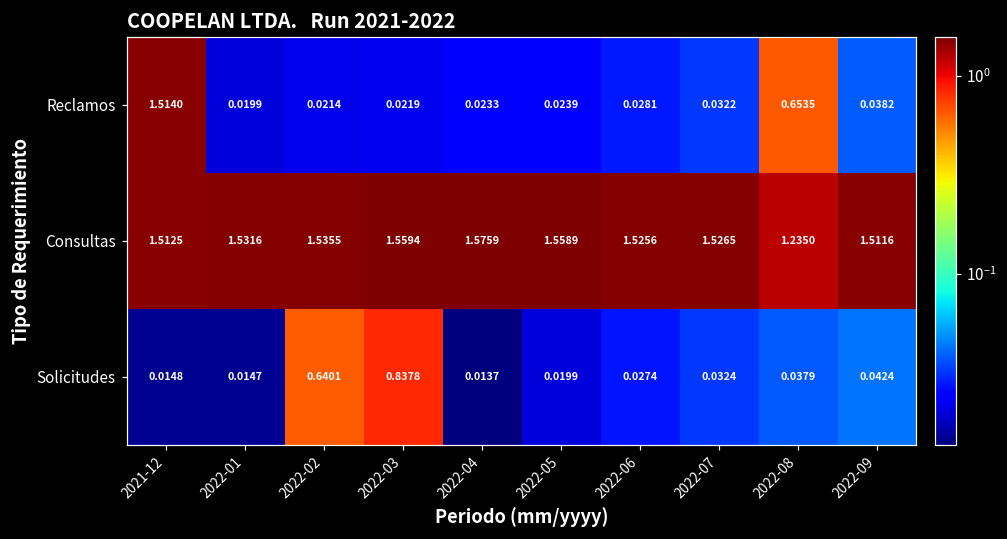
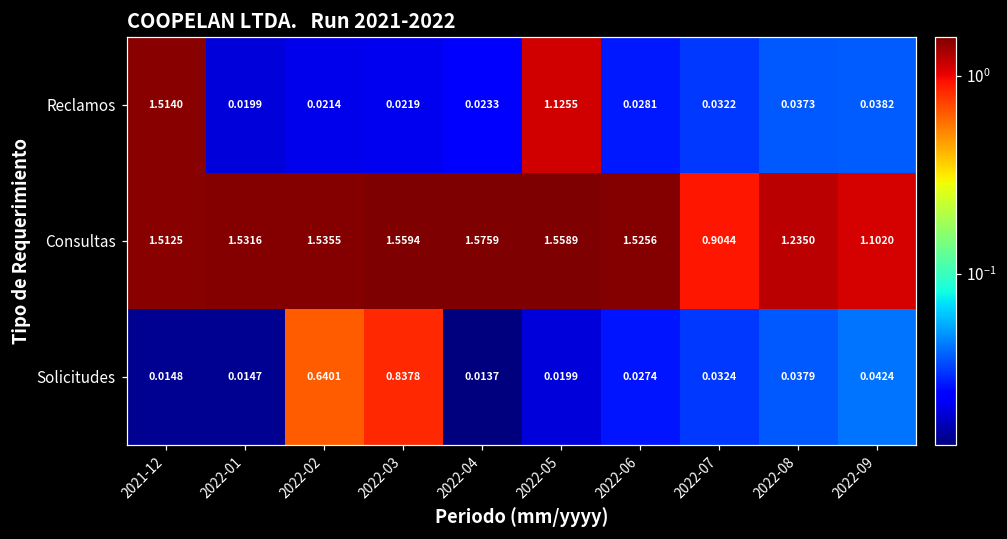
Reclamos, 2022-05: 0.0239 -> 1.1255
Reclamos, 2022-08: 0.6535 -> 0.0373
Consultas, 2022-07: 1.5265 -> 0.9044
Consultas, 2022-09: 1.5116 -> 1.1020
